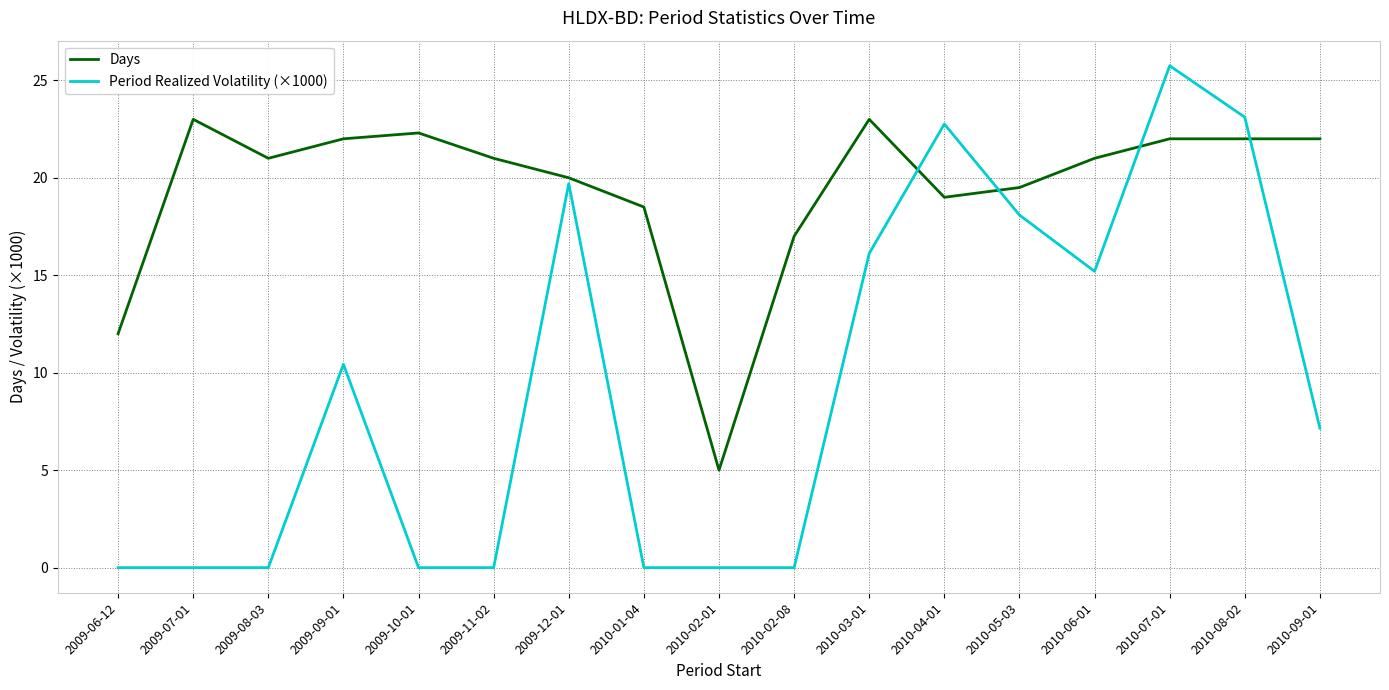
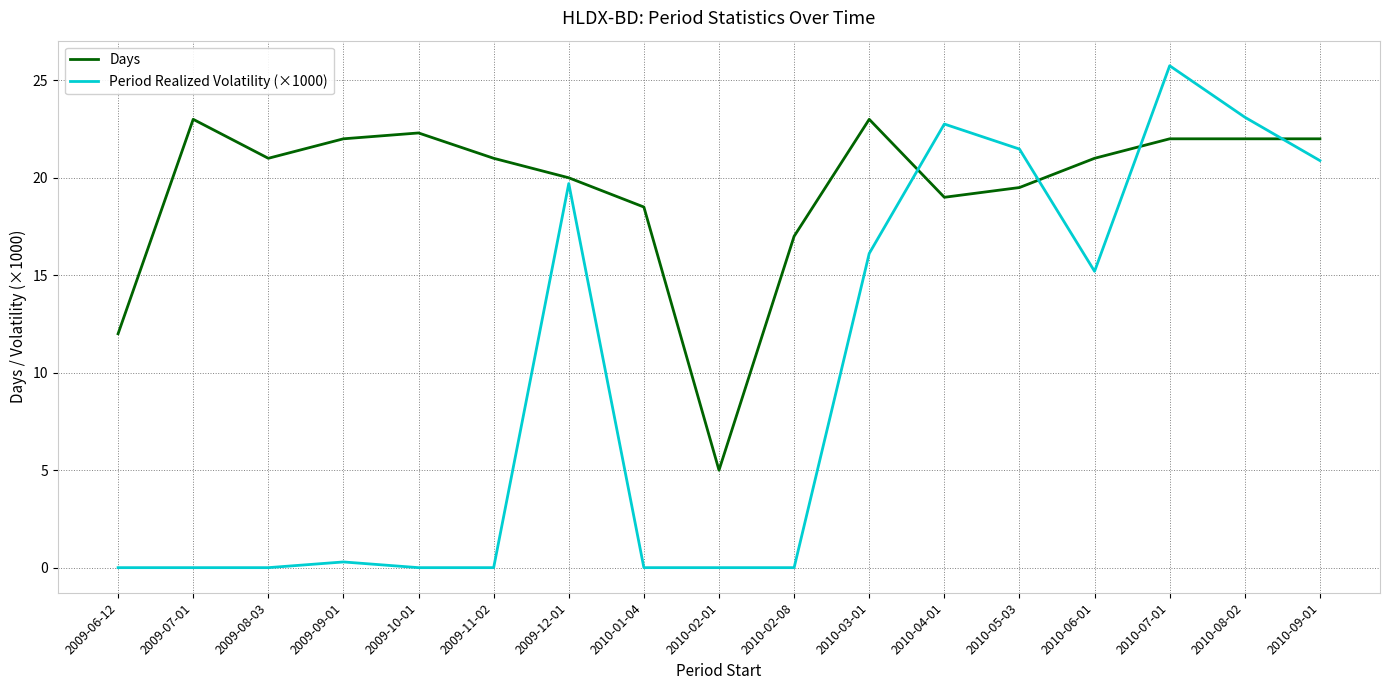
Period Realized Volatility (×1000), 2009-09-01: 10.4 -> 0.3
Period Realized Volatility (×1000), 2010-05-03: 18.1 -> 21.5
Period Realized Volatility (×1000), 2010-09-01: 7.2 -> 20.9
